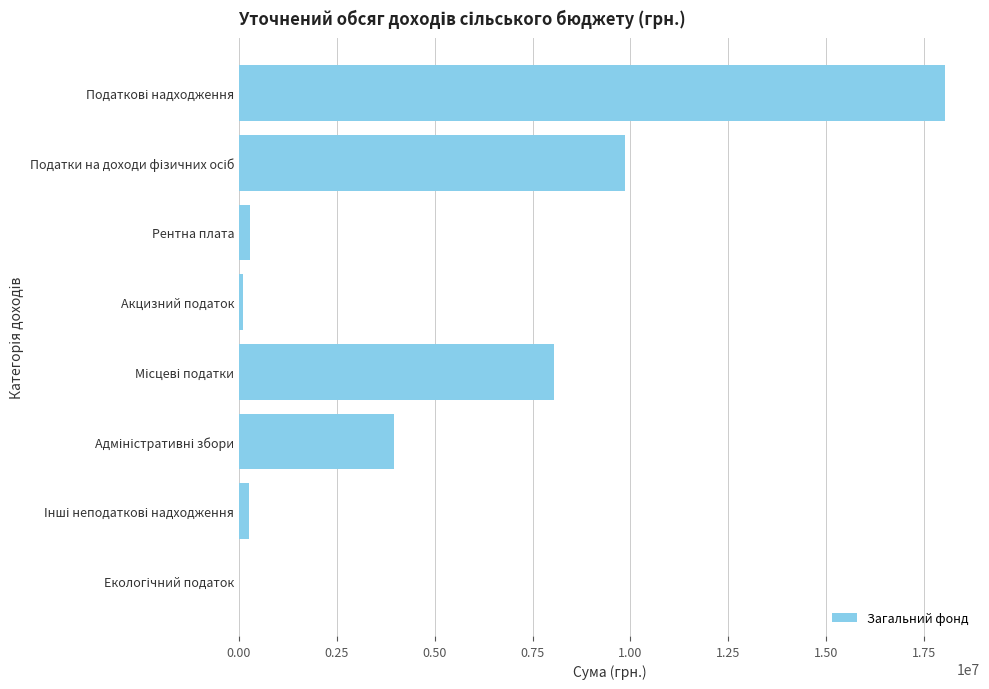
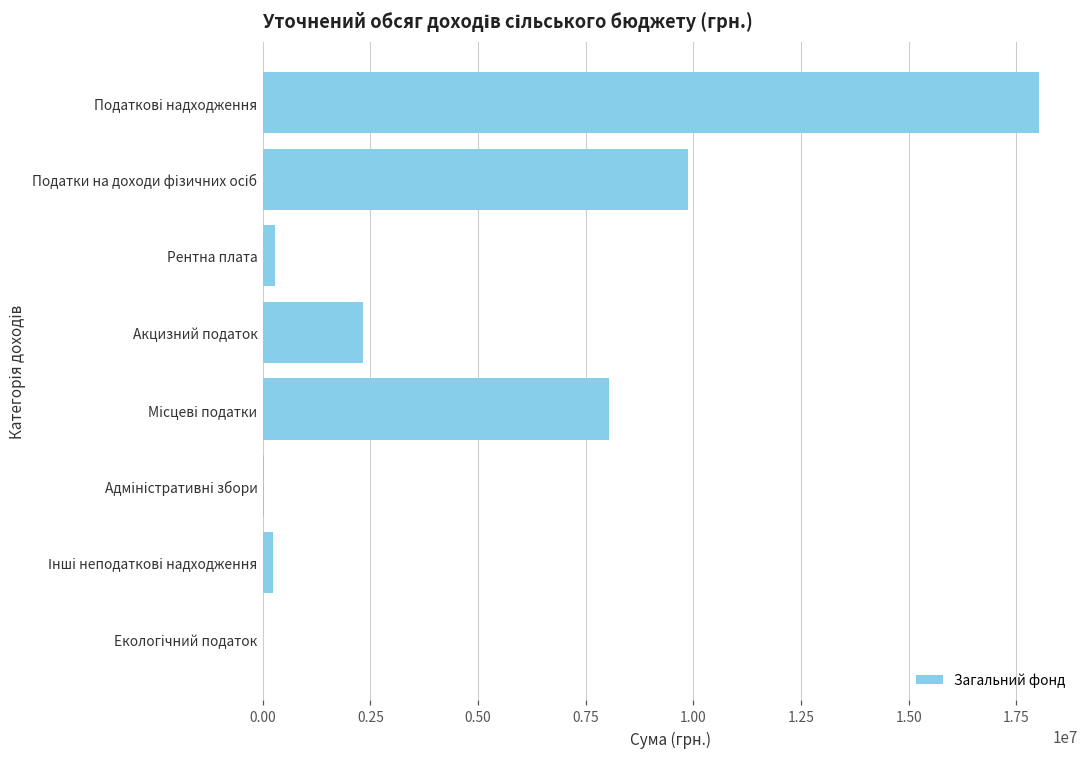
Акцизний податок: 100000 -> 2300000
Адміністративні збори: 4000000 -> 0
